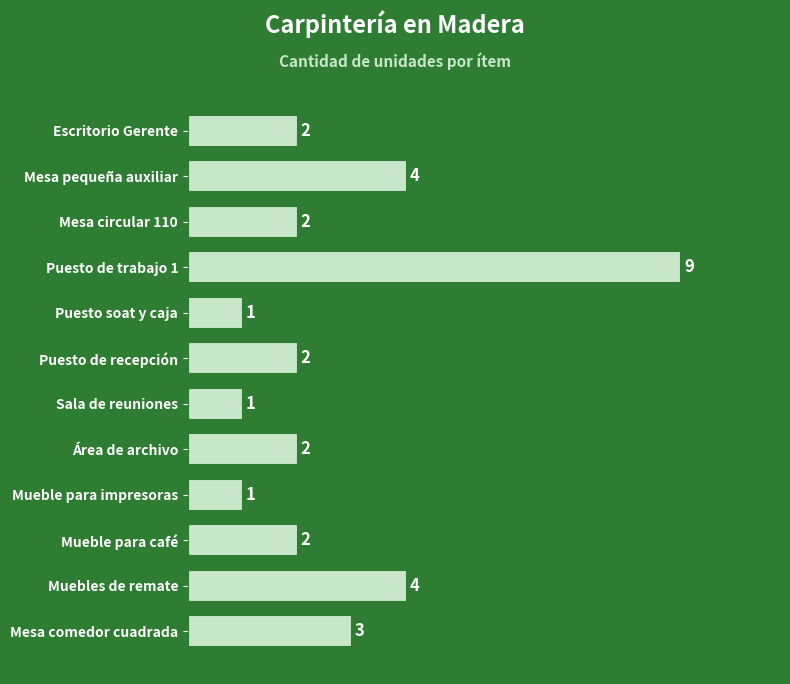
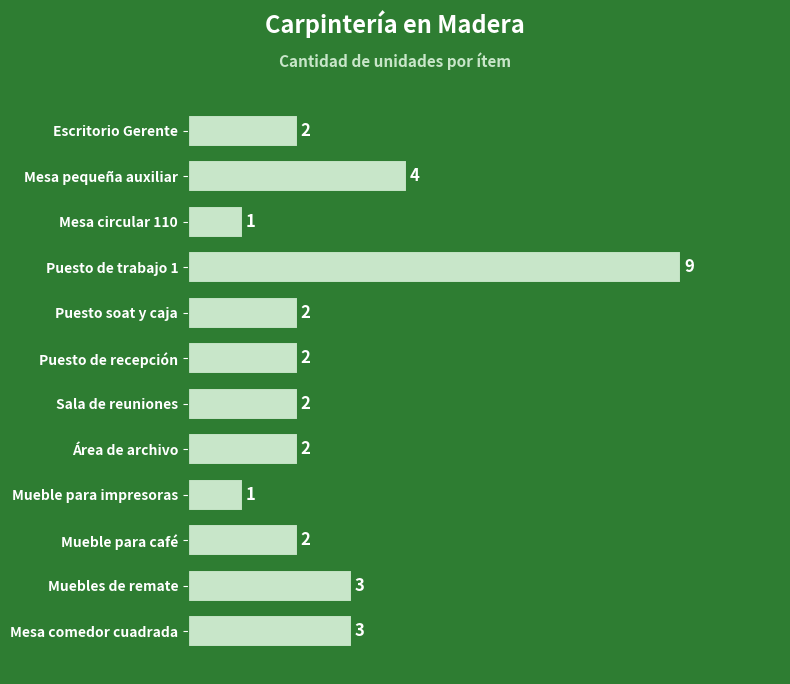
Mesa circular 110: 2 -> 1
Puesto soat y caja: 1 -> 2
Sala de reuniones: 1 -> 2
Muebles de remate: 4 -> 3
